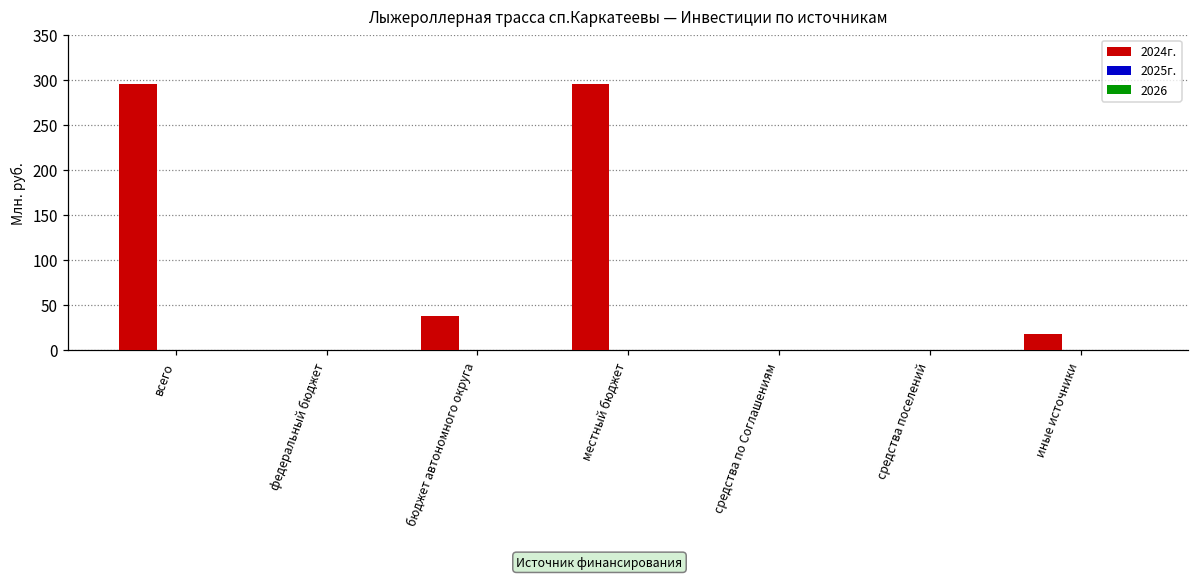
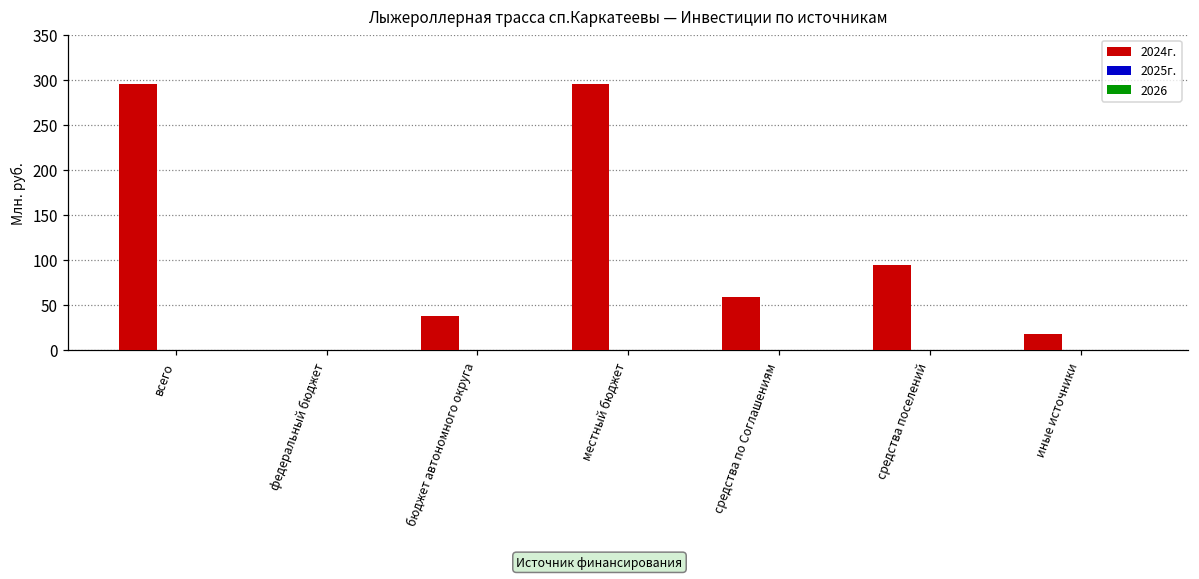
2024г., средства по Соглашениям: 0 -> 60
2024г., средства поселений: 0 -> 100
